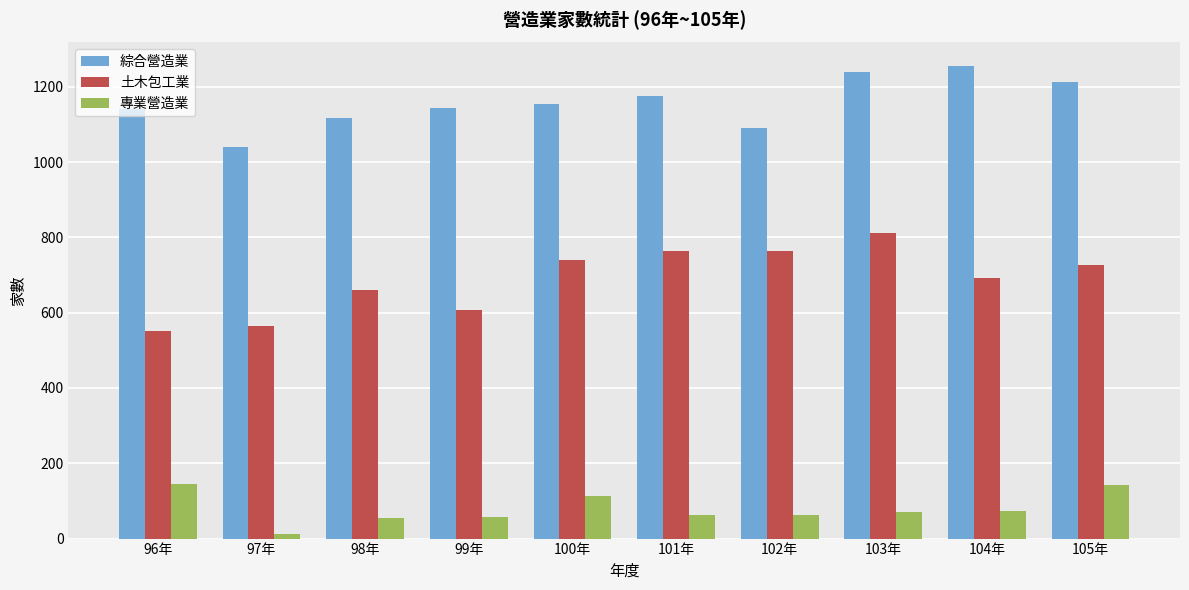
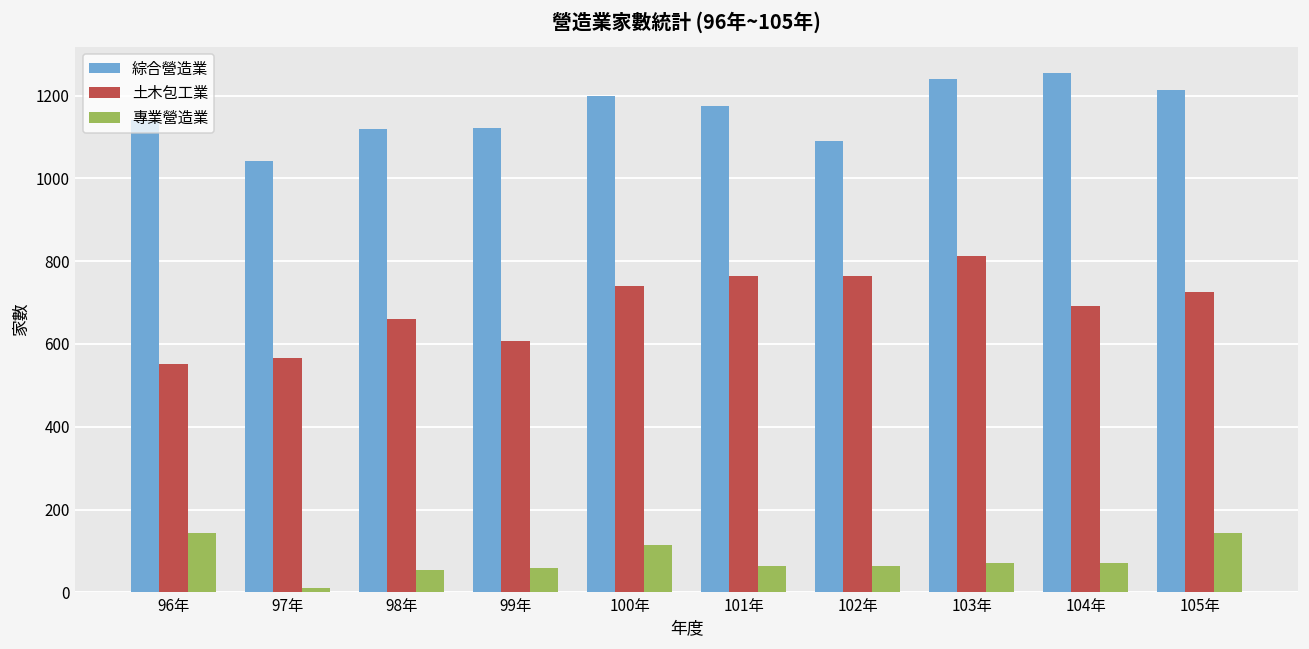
綜合營造業, 99年: 1150 -> 1120
綜合營造業, 100年: 1150 -> 1200
